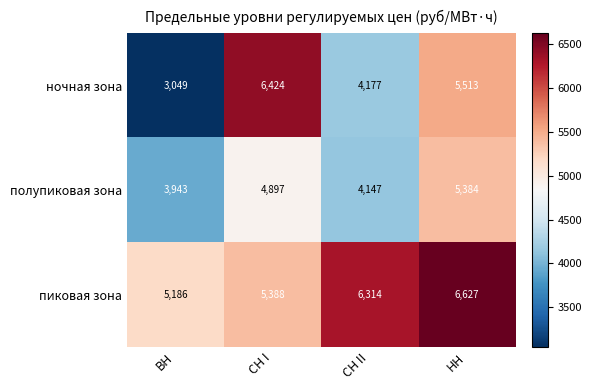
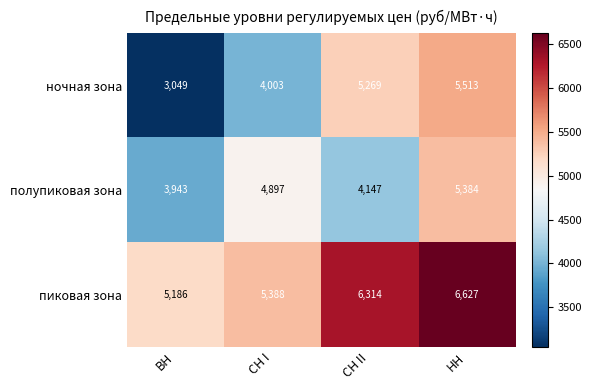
ночная зона, СН I: 6,424 -> 4,003
ночная зона, СН II: 4,177 -> 5,269
